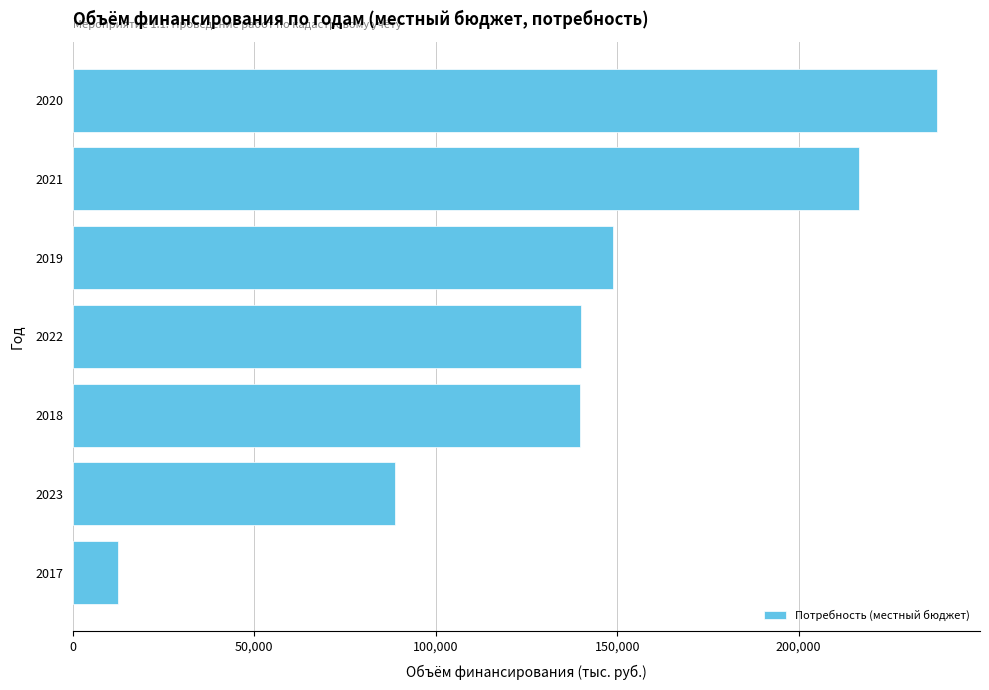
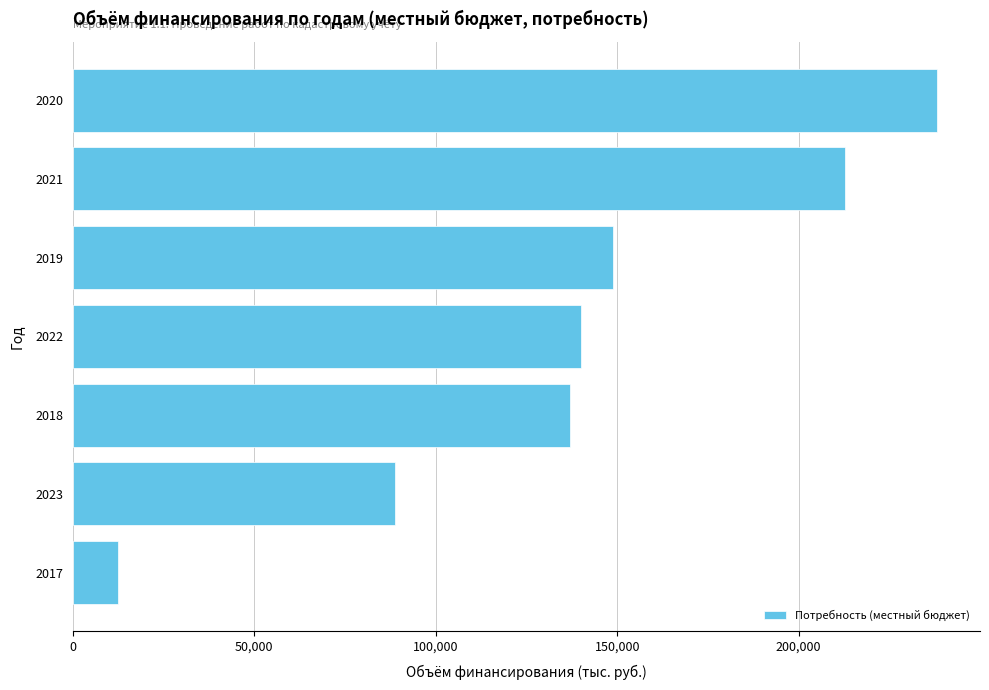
2021: 217,000 -> 213,000
2018: 140,000 -> 137,000
